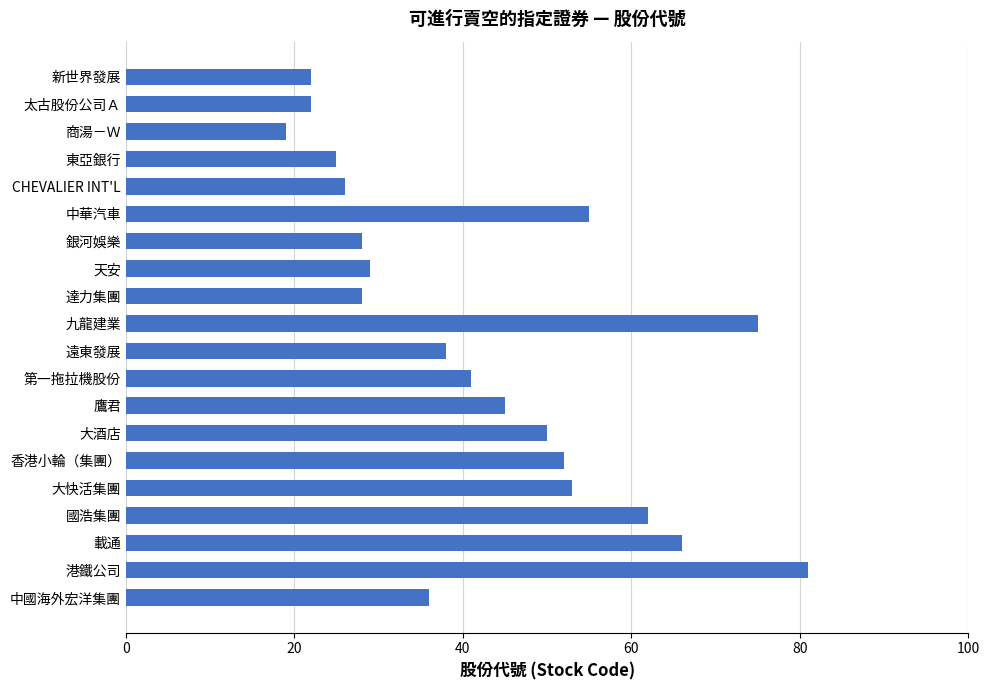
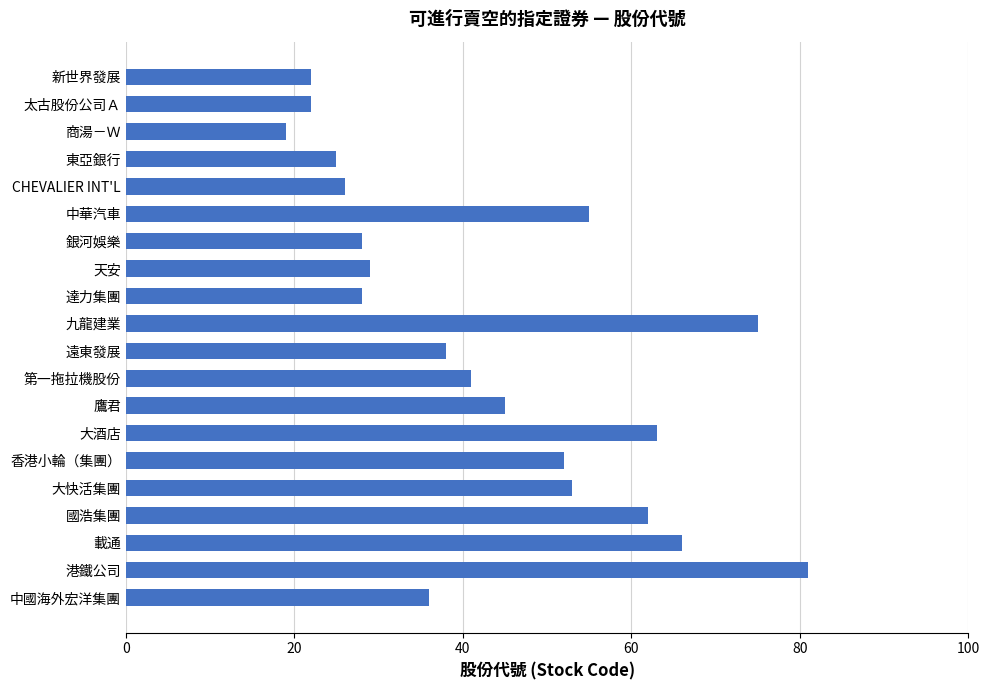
大酒店: 50 -> 63
